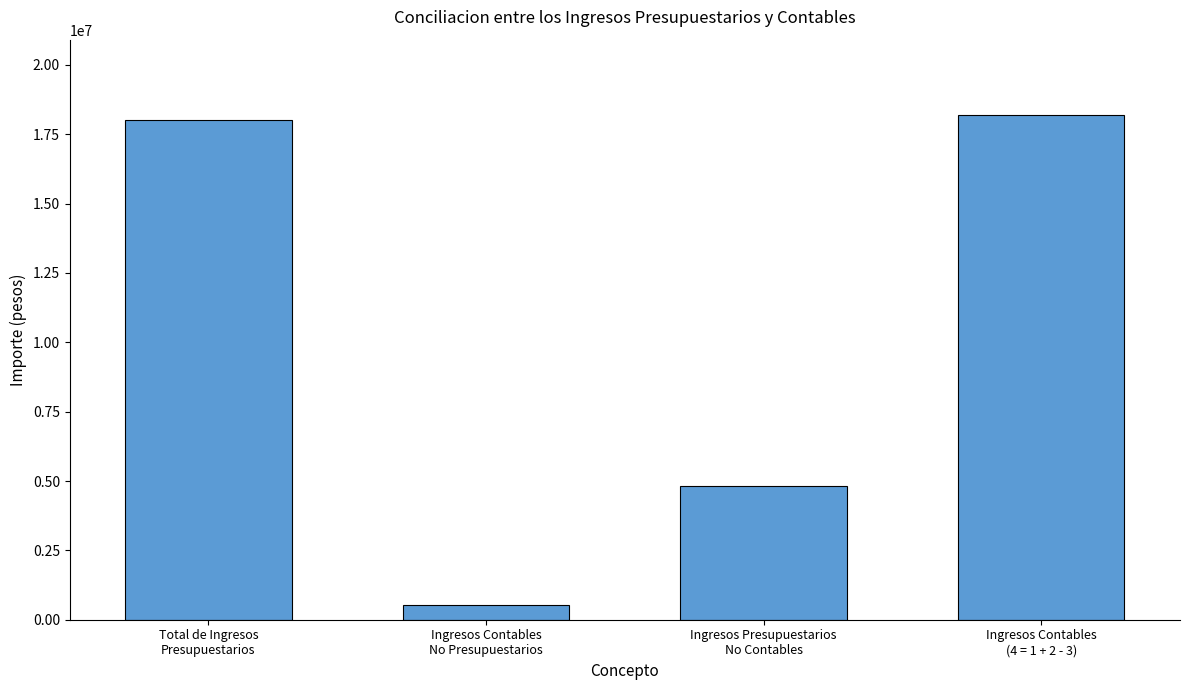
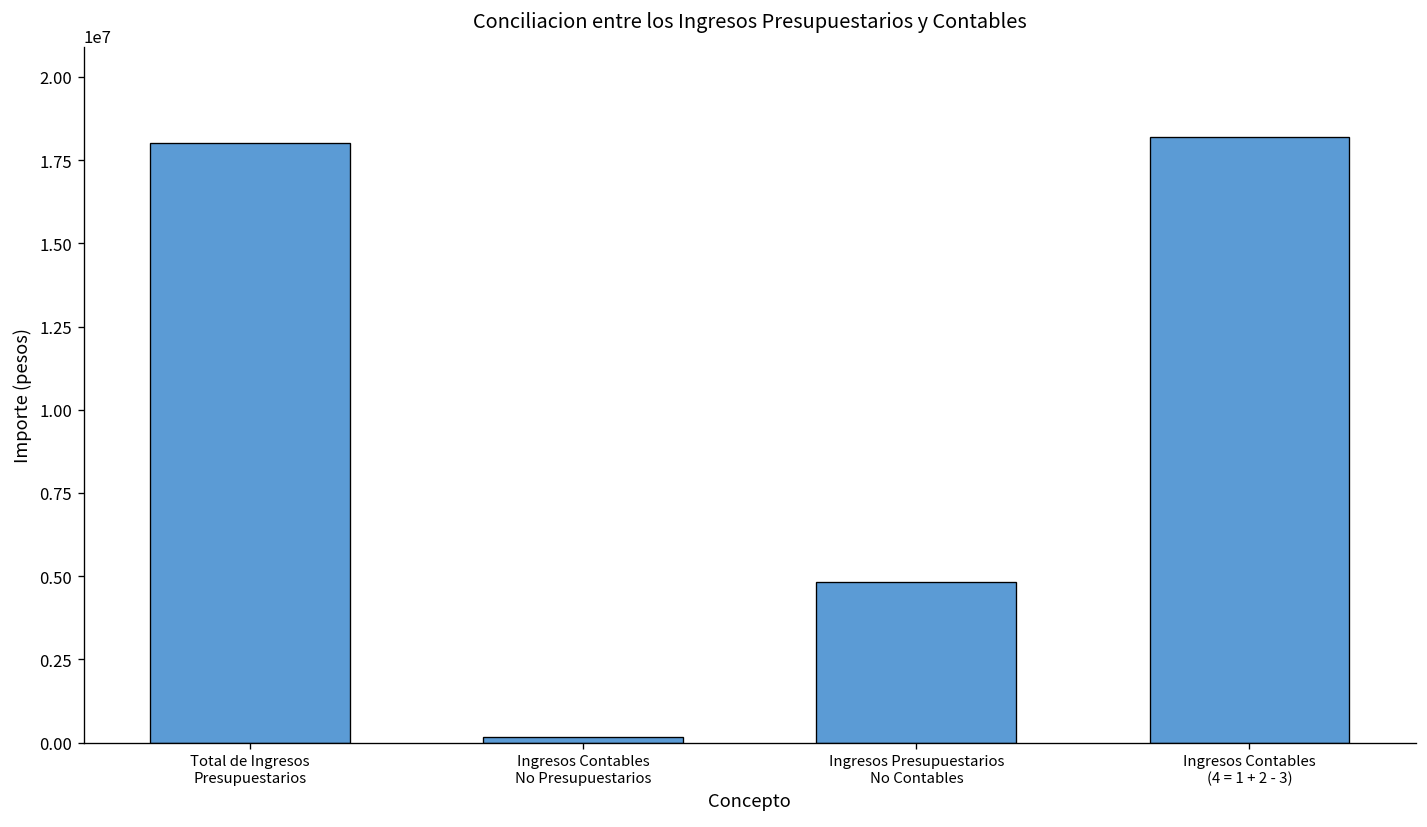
Ingresos Contables No Presupuestarios: 500000 -> 200000
